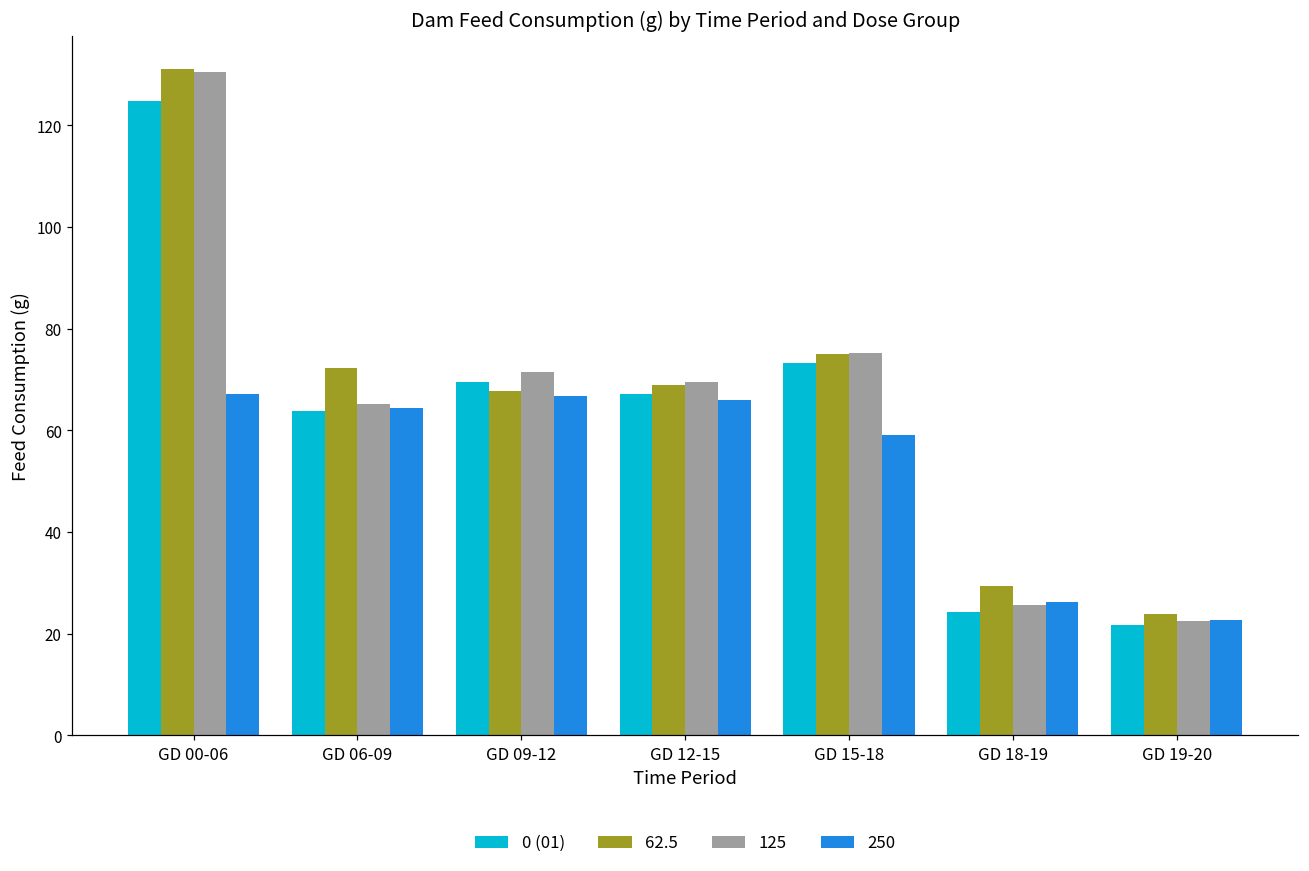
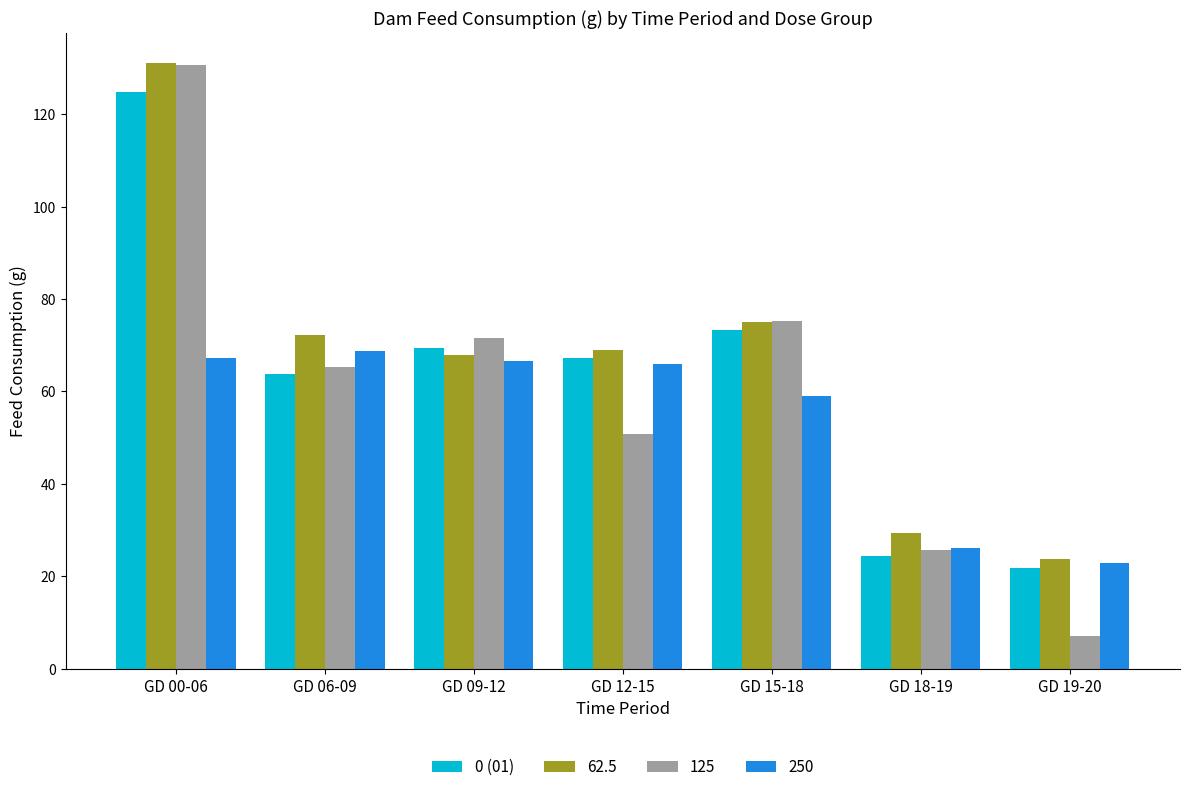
250, GD 06-09: 65 -> 69
125, GD 12-15: 70 -> 51
125, GD 19-20: 23 -> 7
